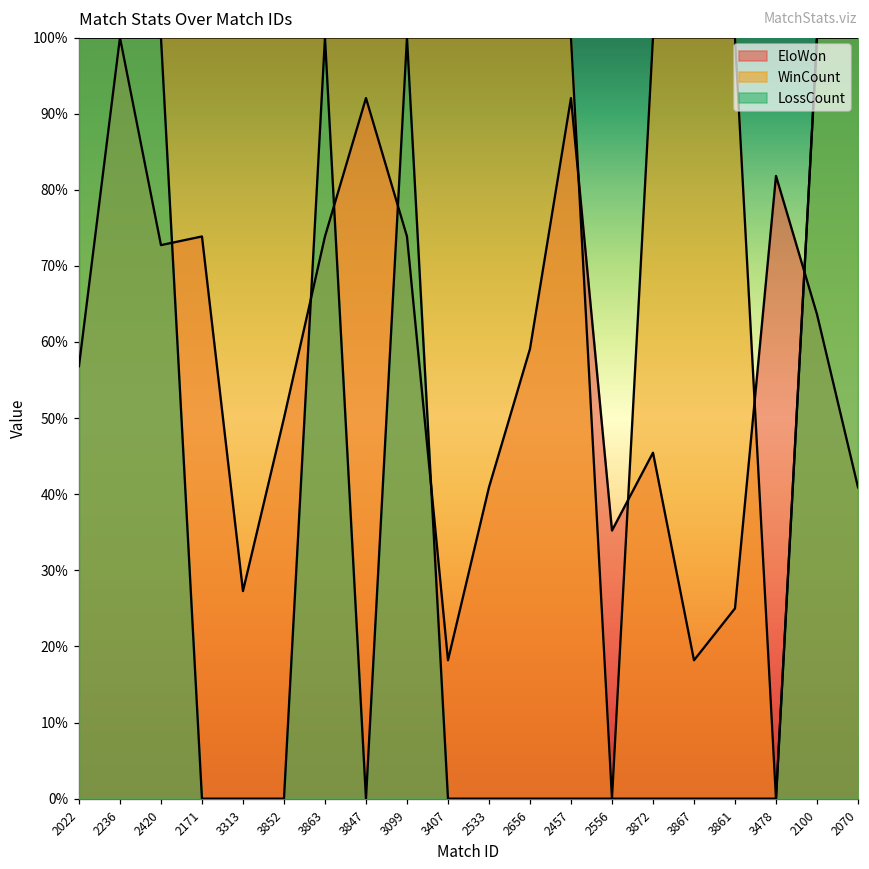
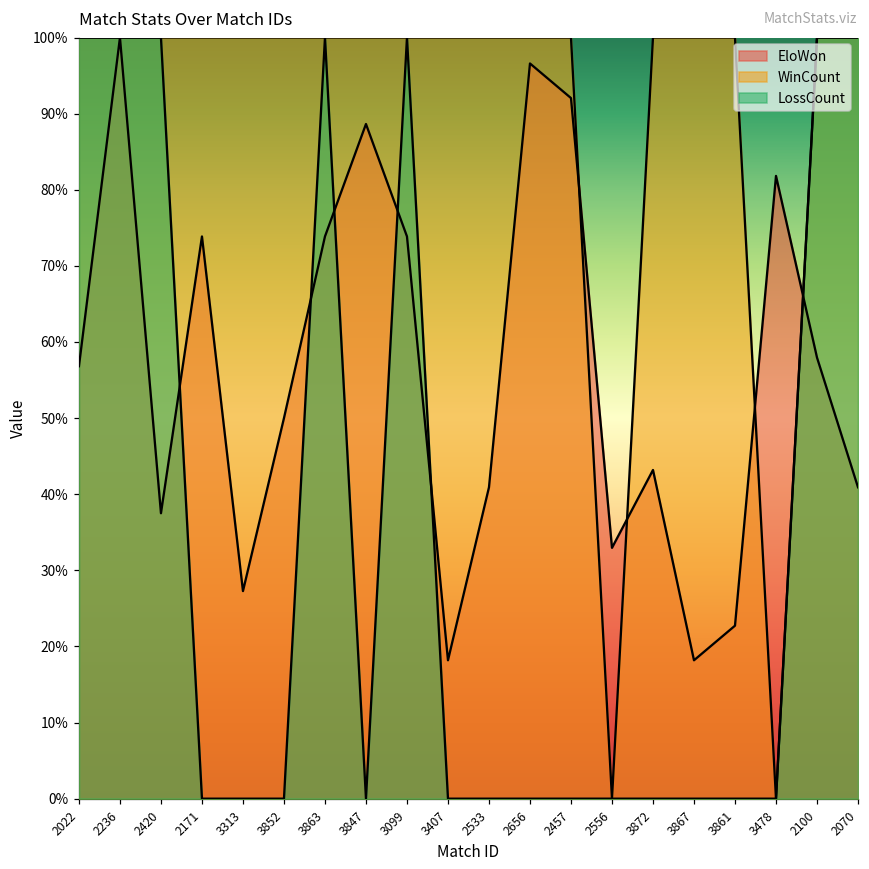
EloWon, 2420: 73% -> 38%
EloWon, 3847: 92% -> 89%
EloWon, 2656: 59% -> 97%
EloWon, 2556: 35% -> 33%
EloWon, 3872: 45% -> 43%
EloWon, 3861: 25% -> 23%
EloWon, 2100: 64% -> 58%
